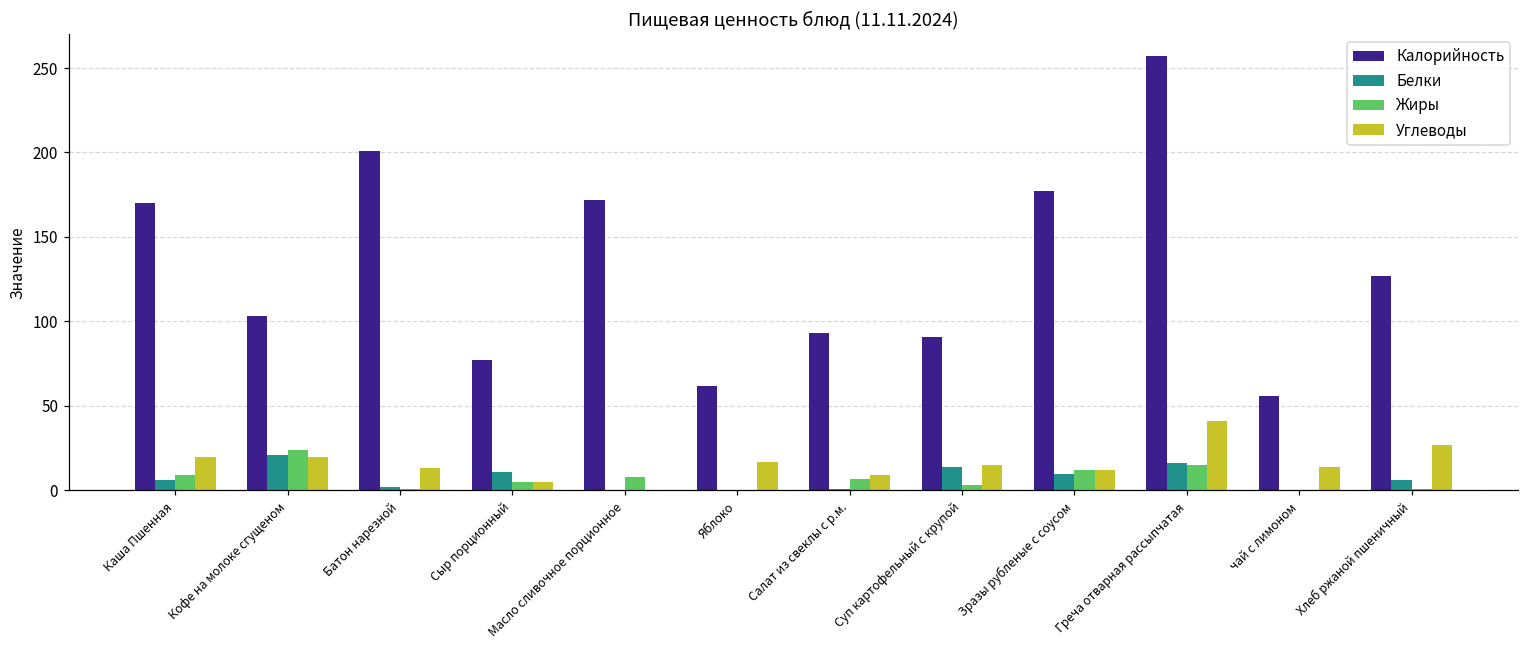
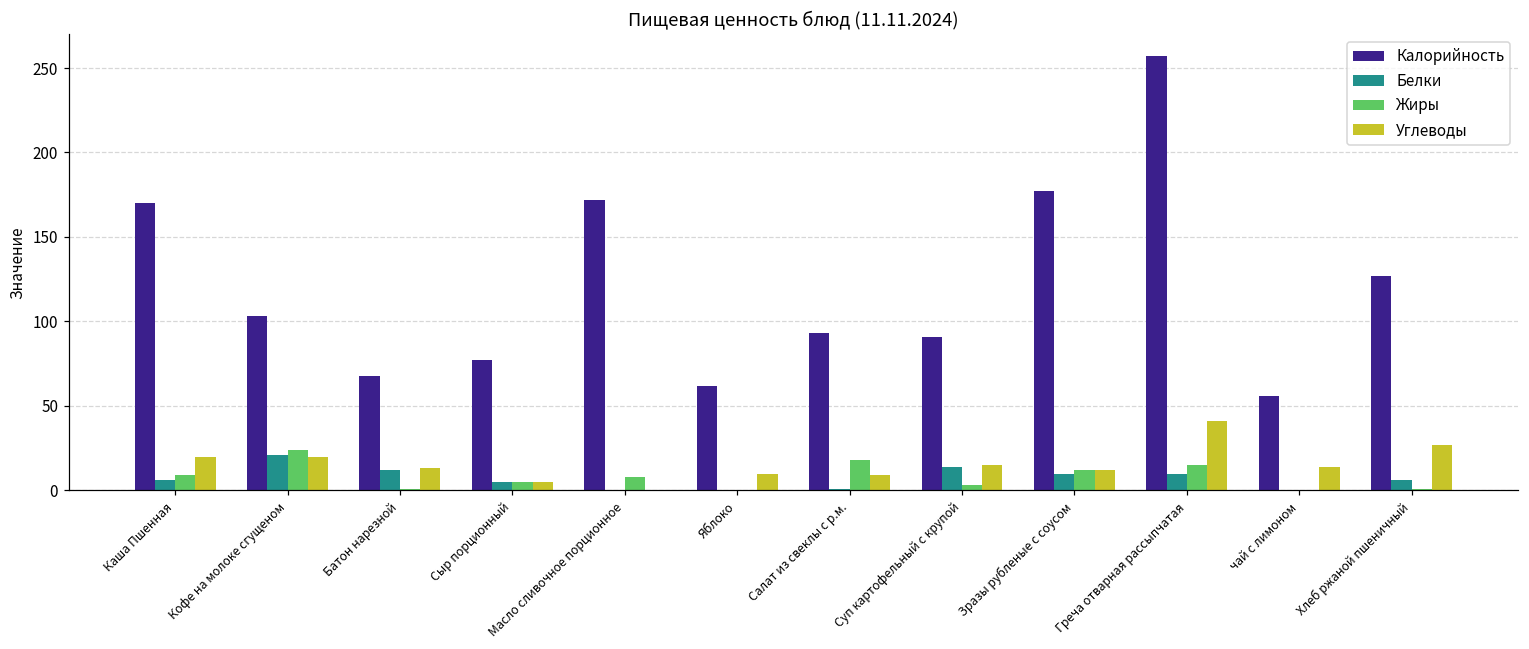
Калорийность, Батон нарезной: 201 -> 68
Белки, Батон нарезной: 2 -> 12
Белки, Сыр порционный: 11 -> 5
Углеводы, Яблоко: 17 -> 10
Жиры, Салат из свеклы с р.м.: 7 -> 18
Белки, Греча отварная рассыпчатая: 16 -> 10
